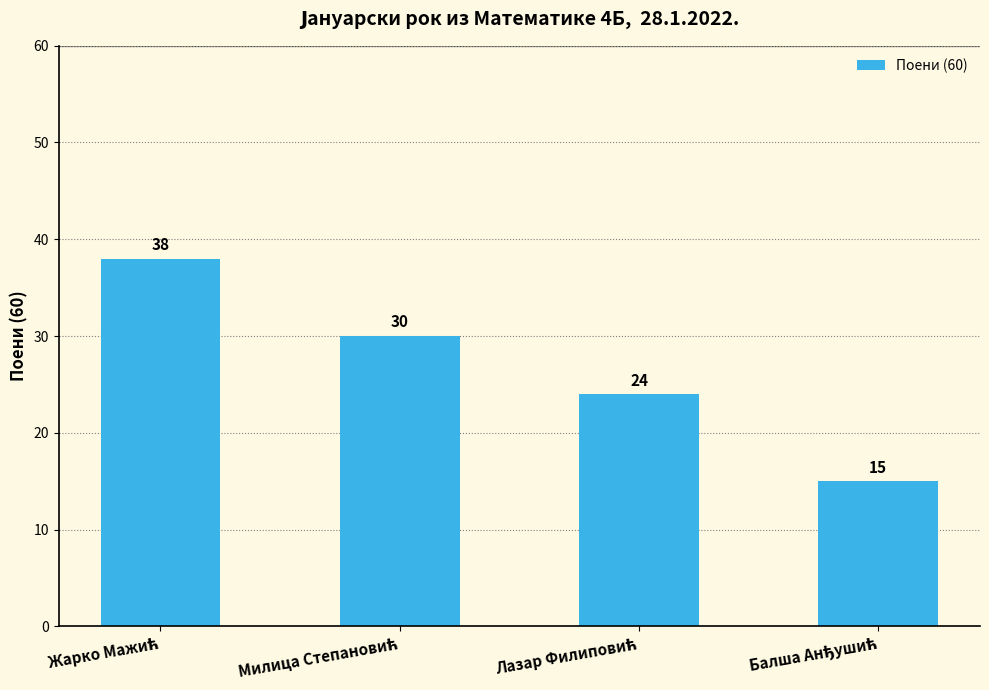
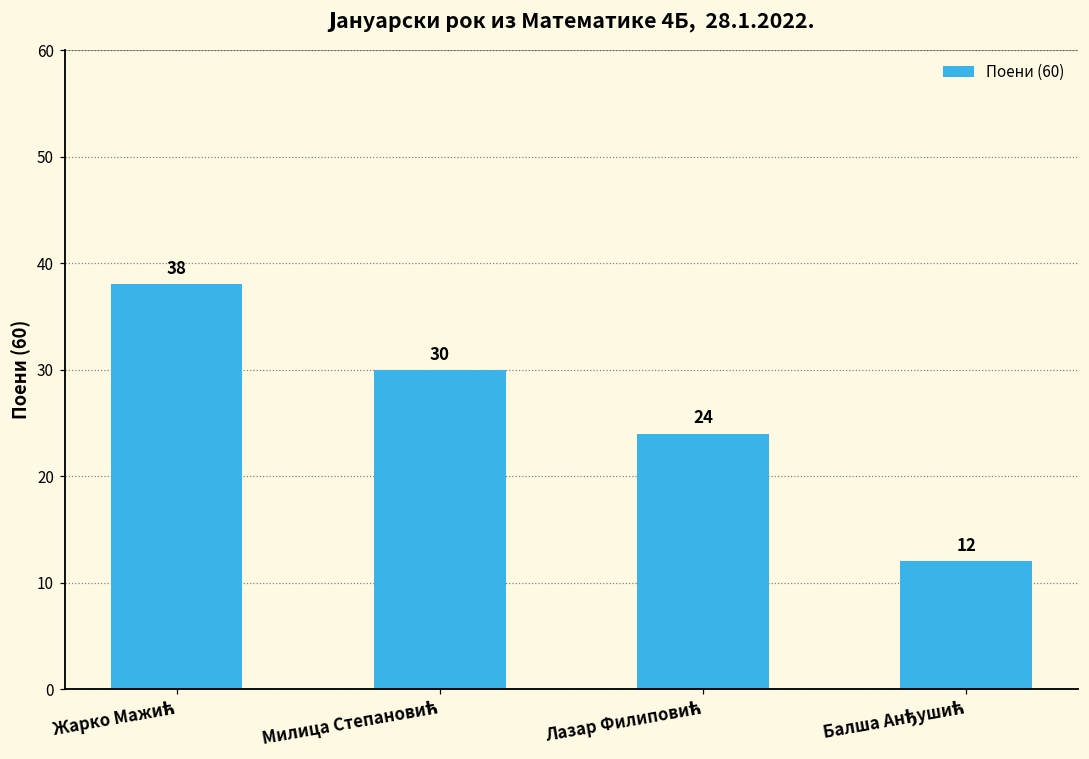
Балша Анђушић: 15 -> 12
